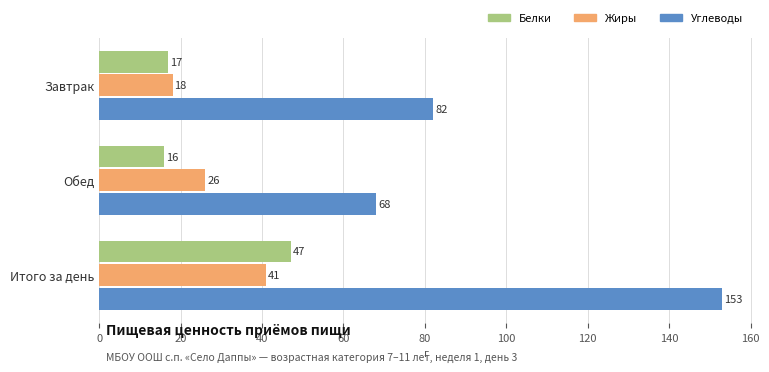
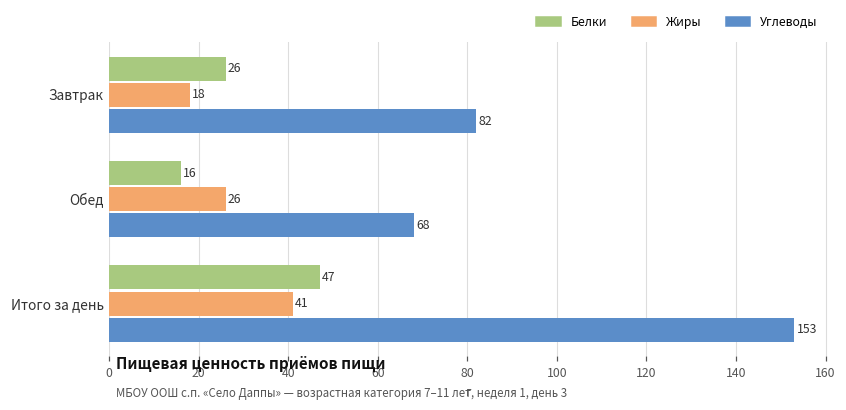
Белки, Завтрак: 17 -> 26
